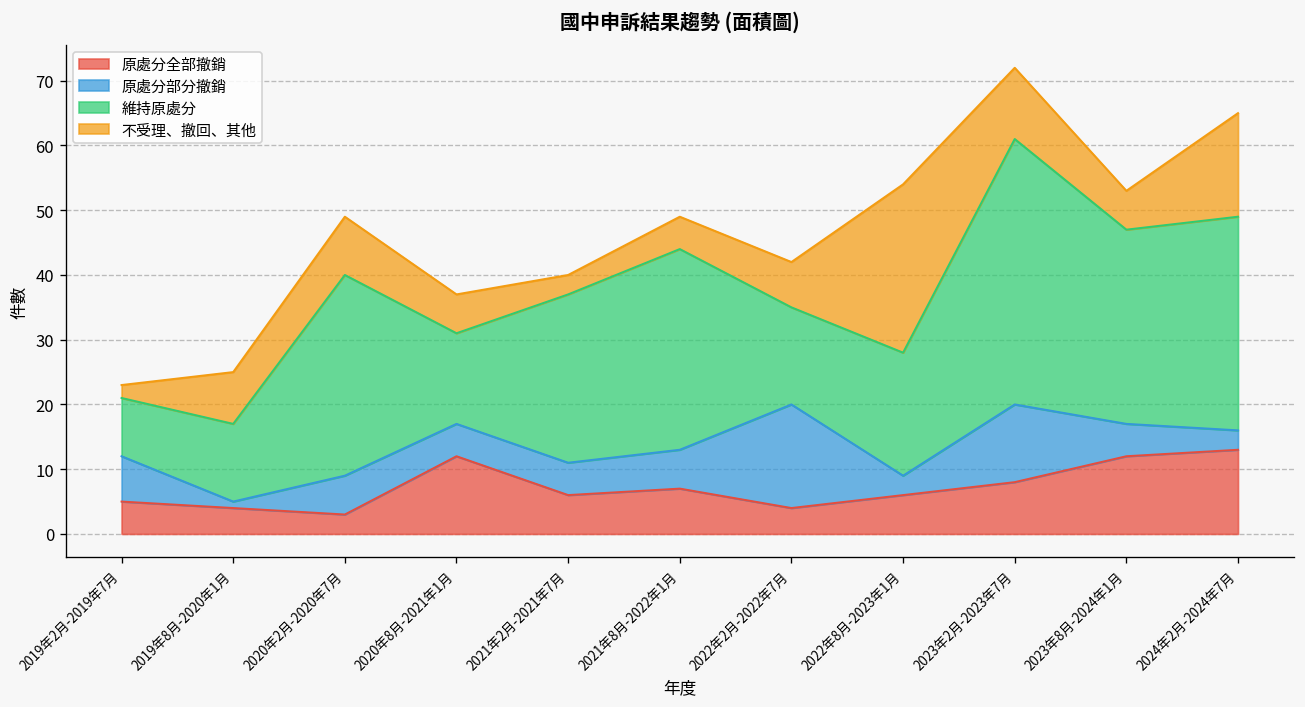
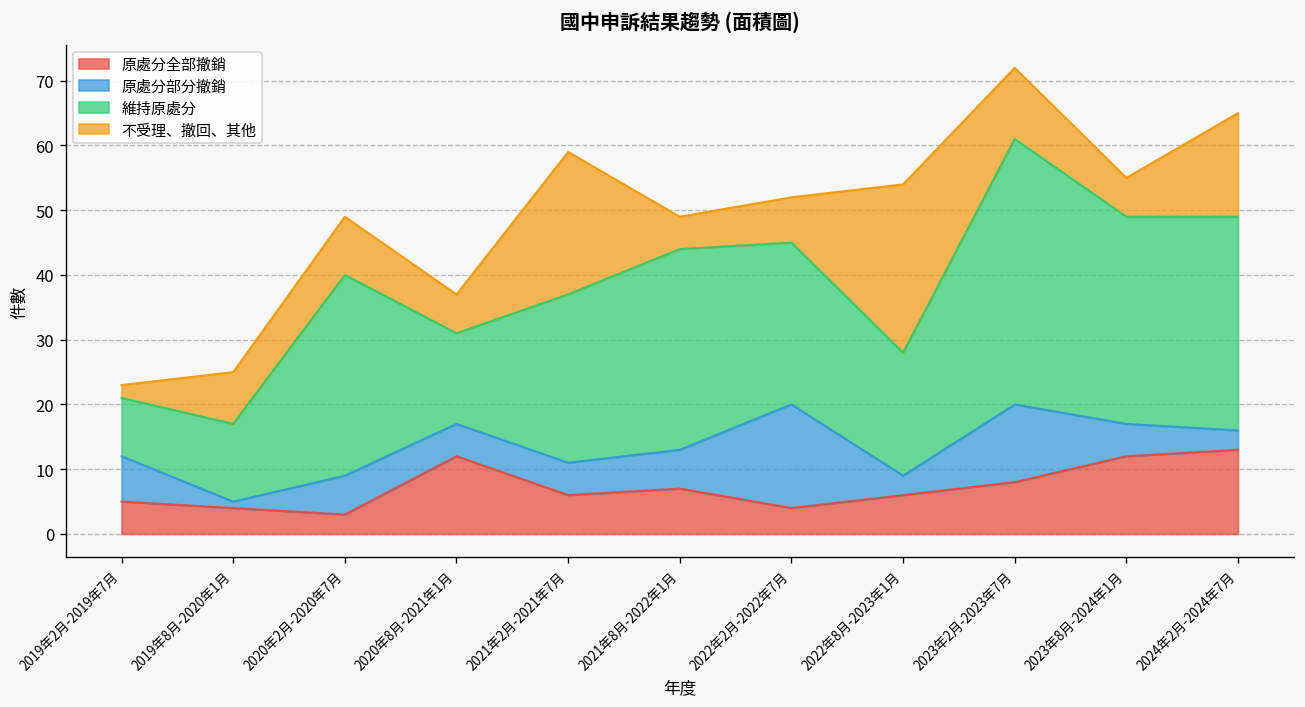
不受理、撤回、其他, 2021年2月-2021年7月: 3 -> 22
維持原處分, 2022年2月-2022年7月: 15 -> 25
維持原處分, 2023年8月-2024年1月: 30 -> 32
